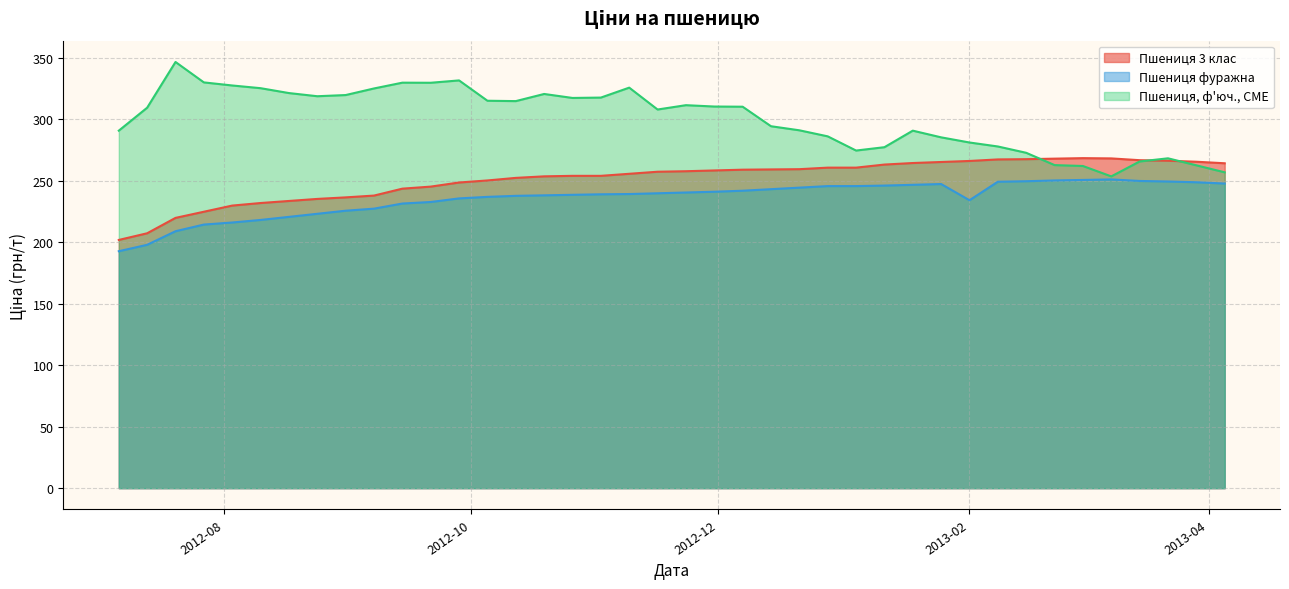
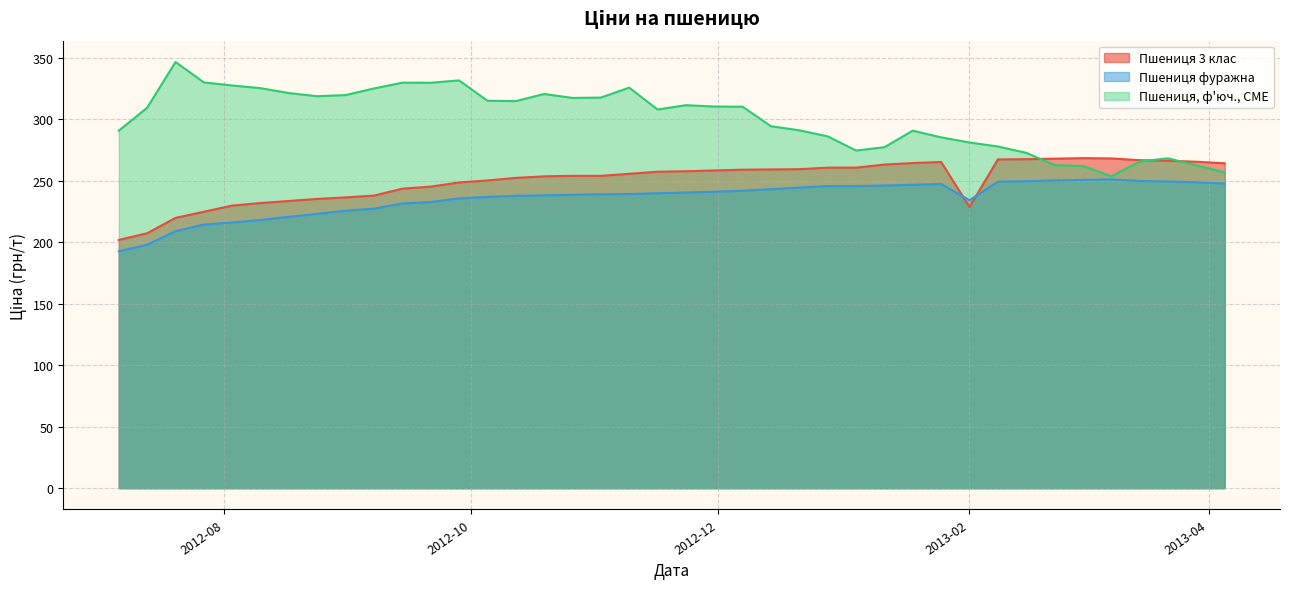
Пшениця 3 клас, 2013-02: 266 -> 229
